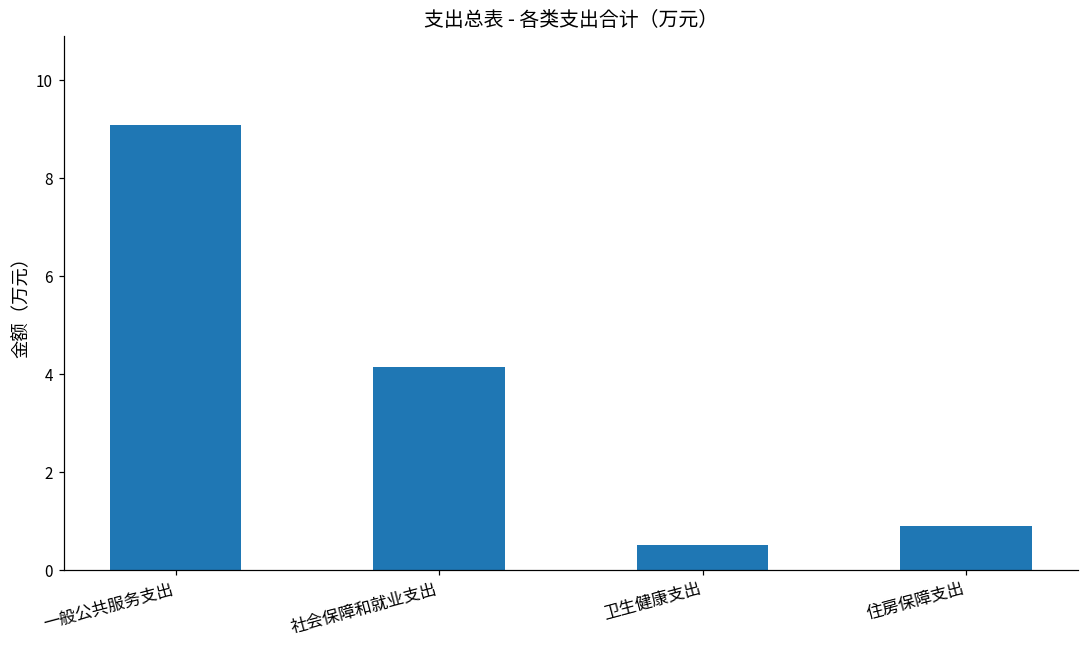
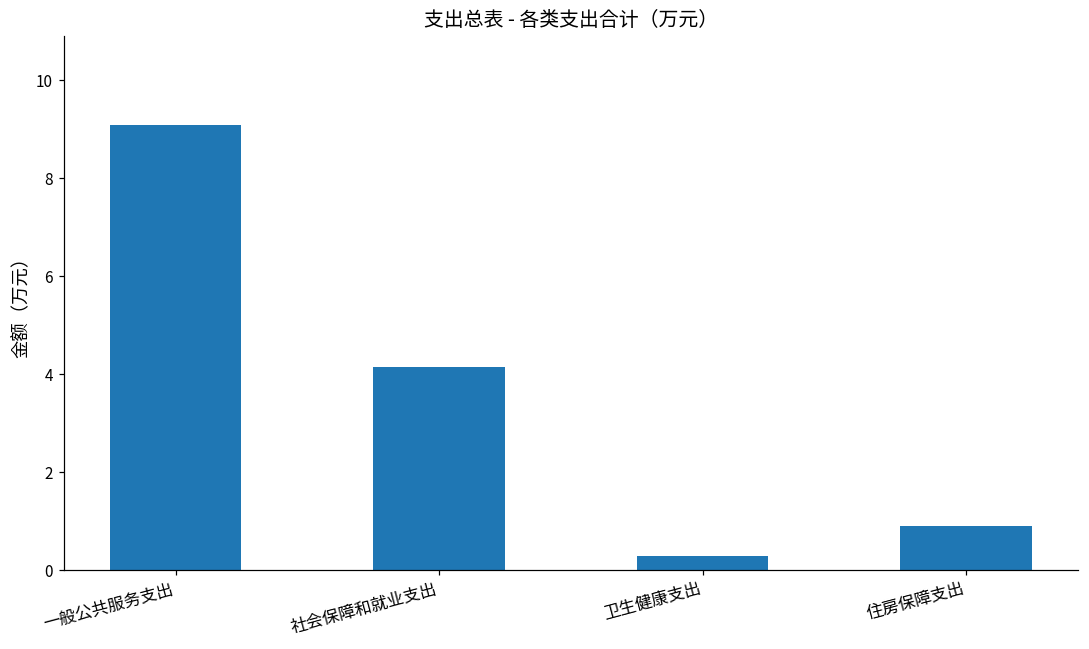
卫生健康支出: 0.5 -> 0.3
